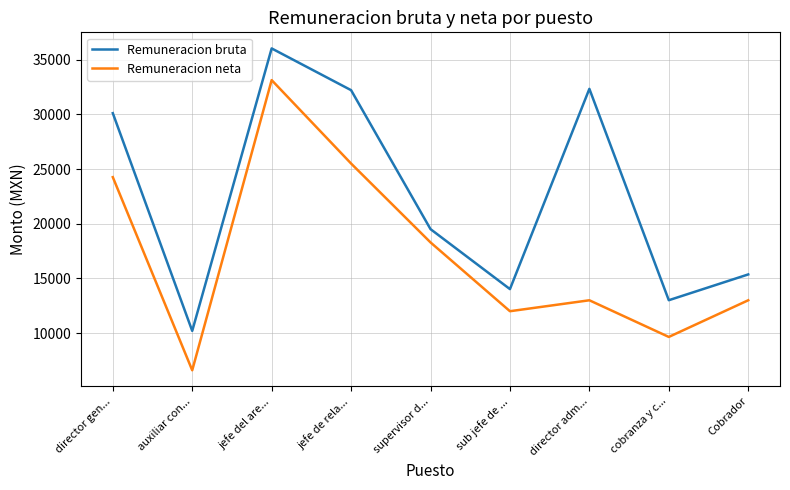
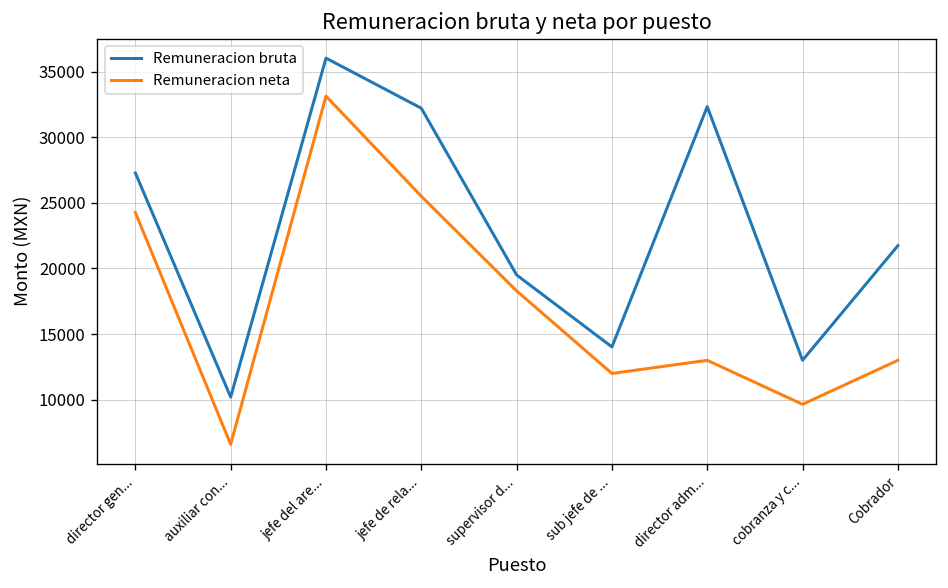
Remuneracion bruta, director gen...: 30100 -> 27300
Remuneracion bruta, Cobrador: 15400 -> 21700
